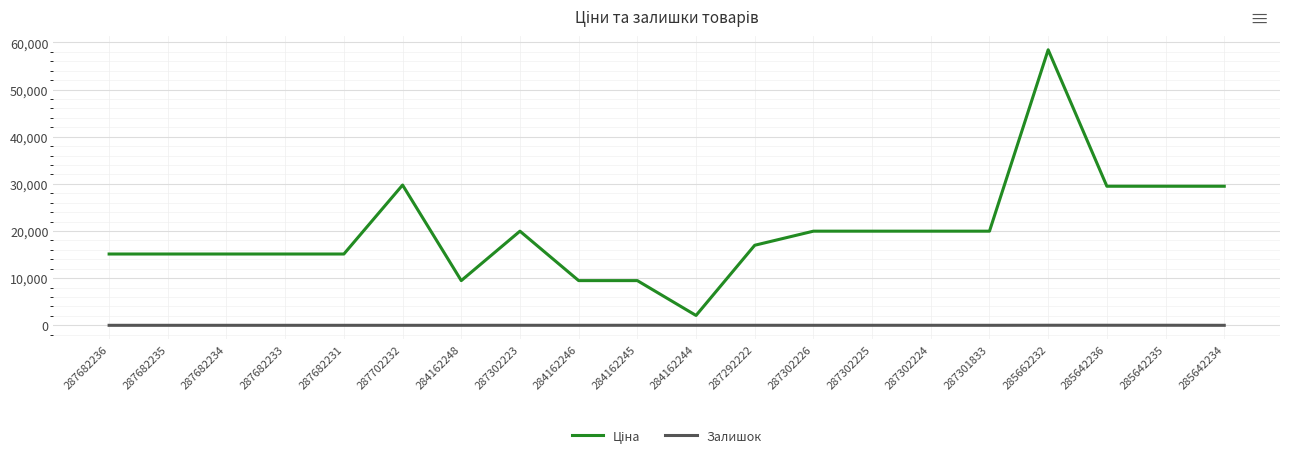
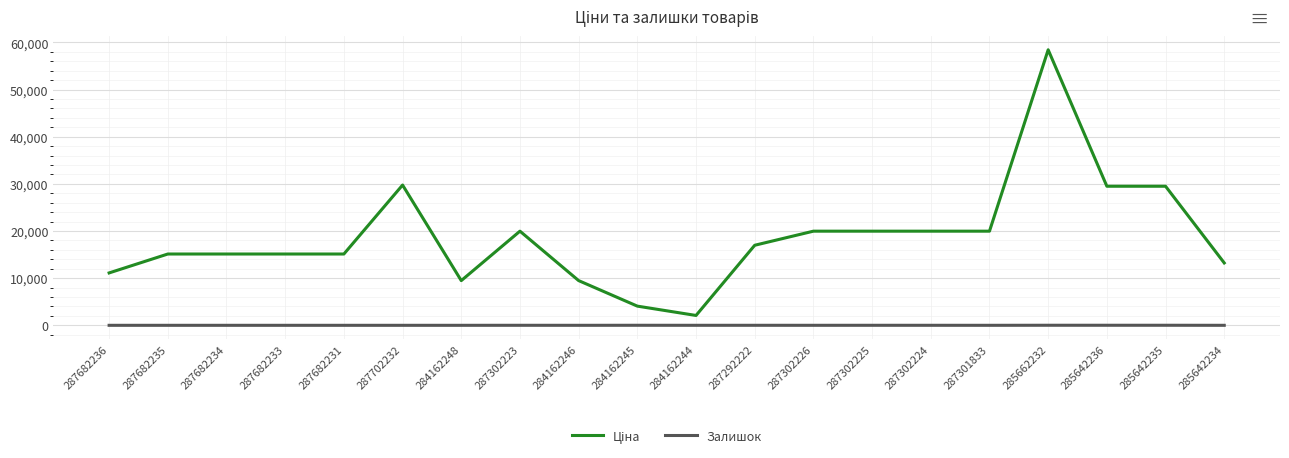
Ціна, 287682236: 15,000 -> 11,000
Ціна, 284162245: 9,000 -> 4,000
Ціна, 285642234: 29,000 -> 13,000
